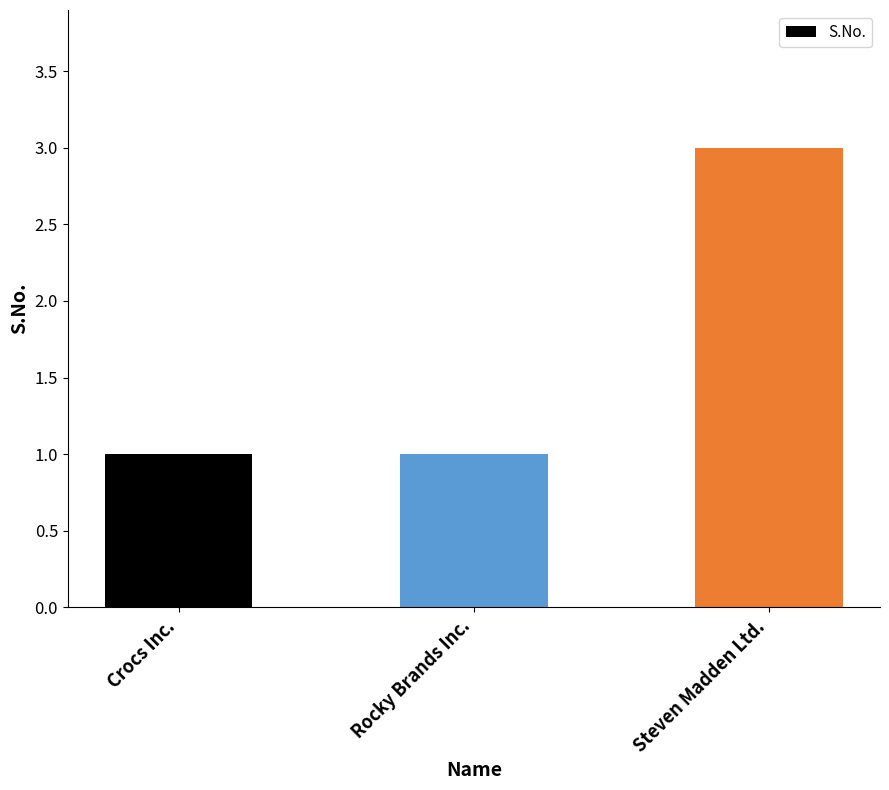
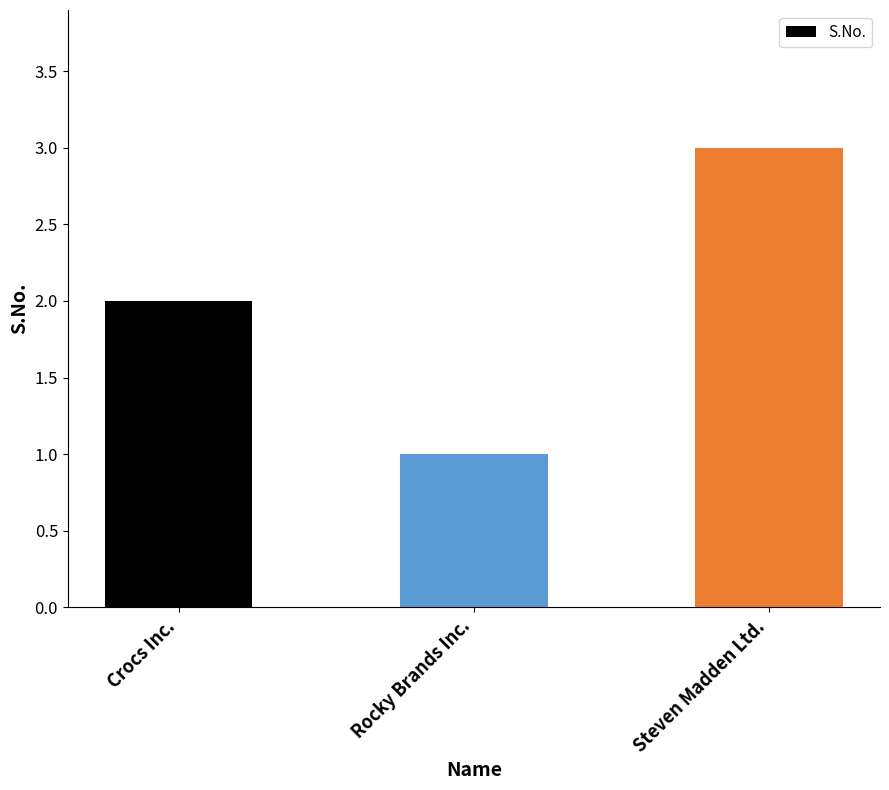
Crocs Inc.: 1 -> 2
